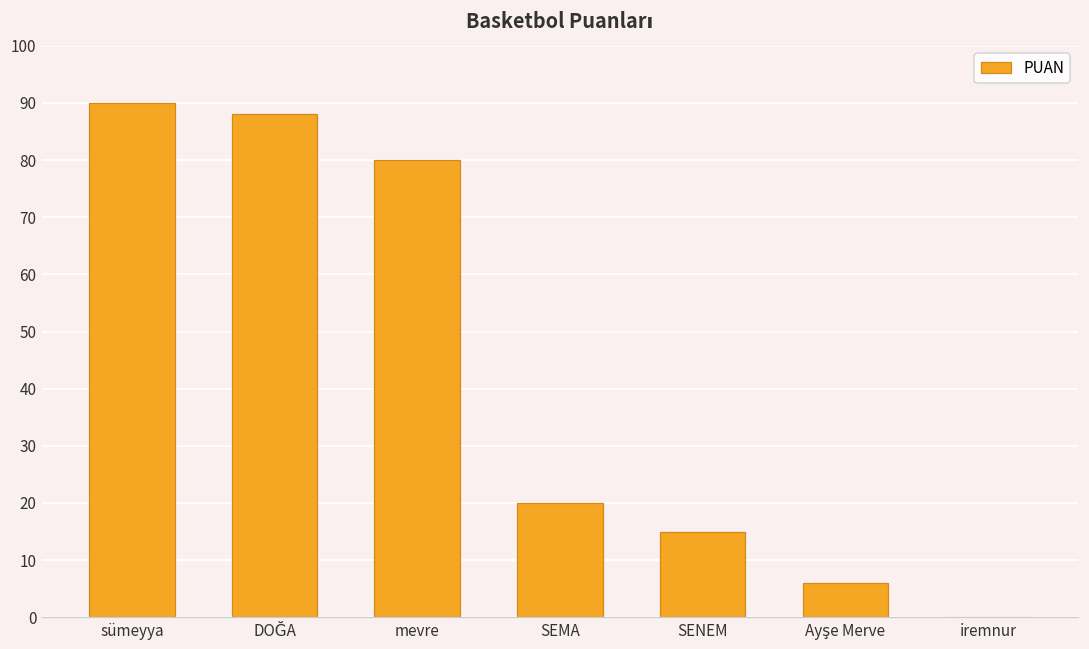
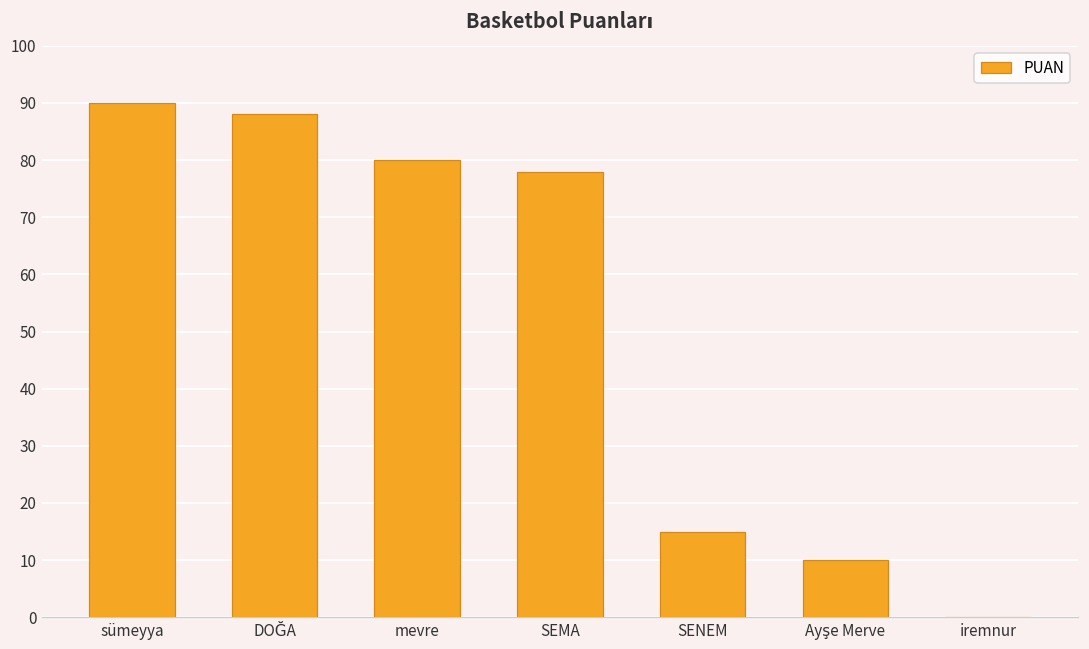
SEMA: 20 -> 78
Ayşe Merve: 6 -> 10
